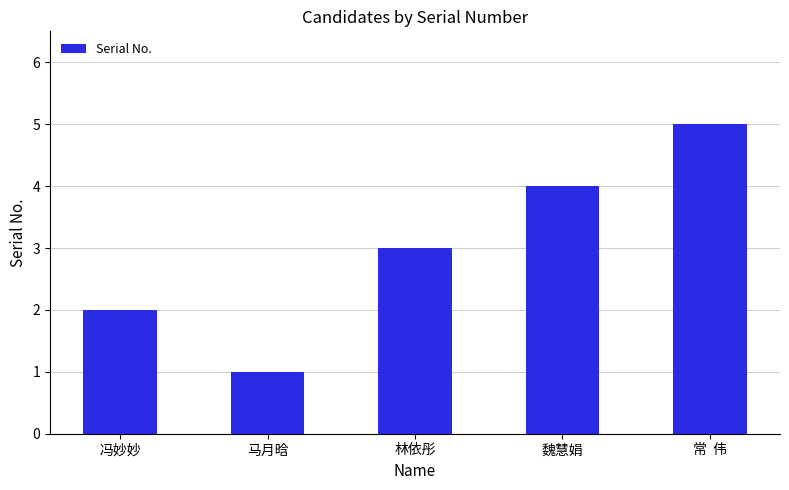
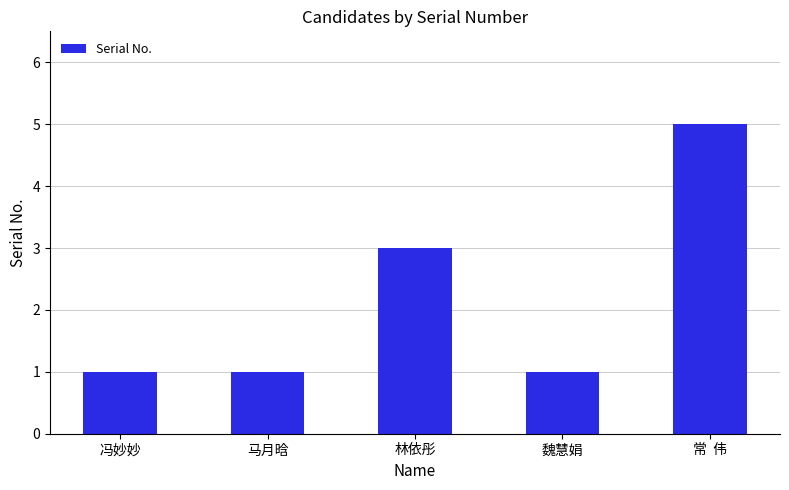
冯妙妙: 2 -> 1
魏慧娟: 4 -> 1
